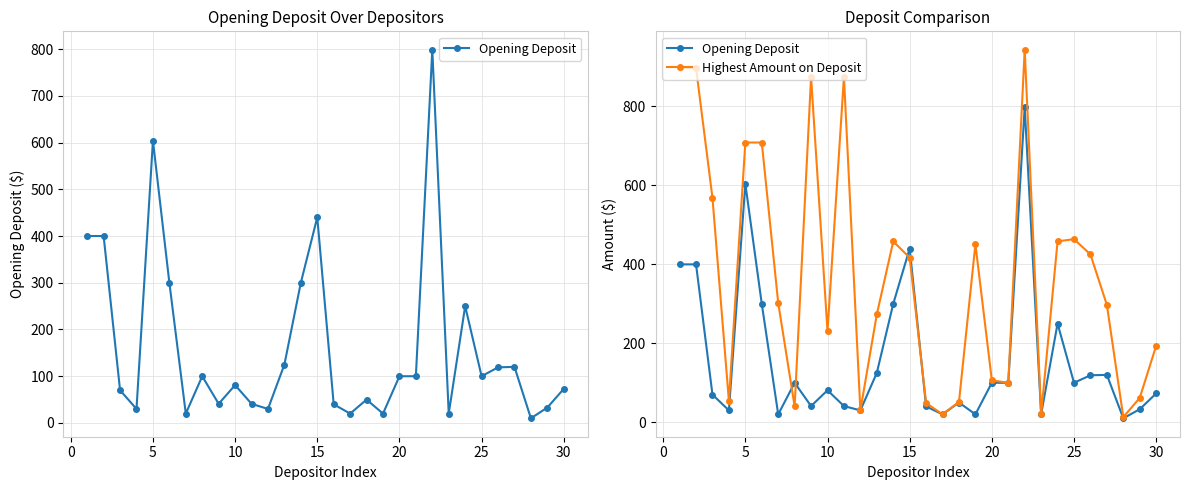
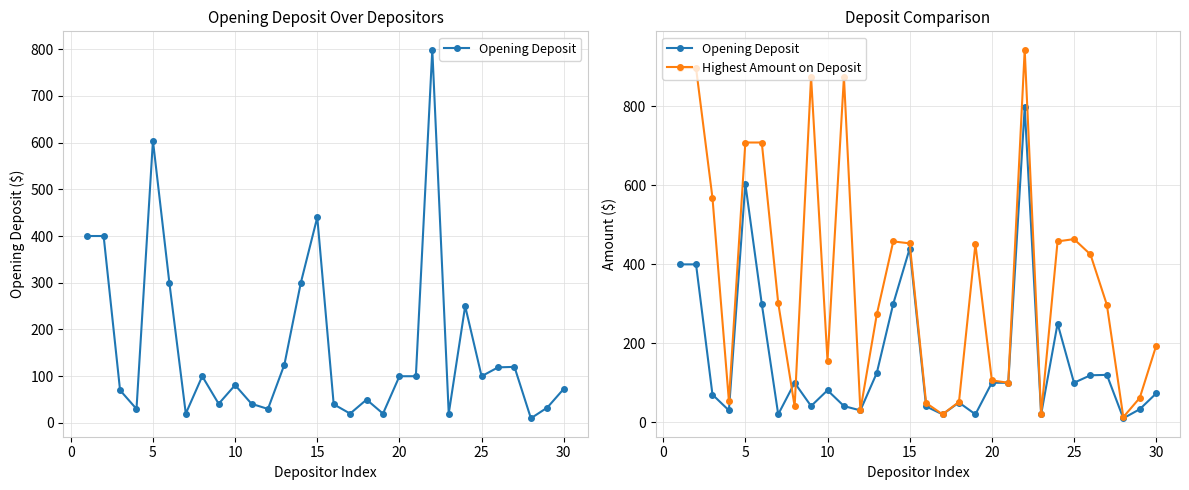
Deposit Comparison, Highest Amount on Deposit, 10: 230 -> 160
Deposit Comparison, Highest Amount on Deposit, 15: 420 -> 450
